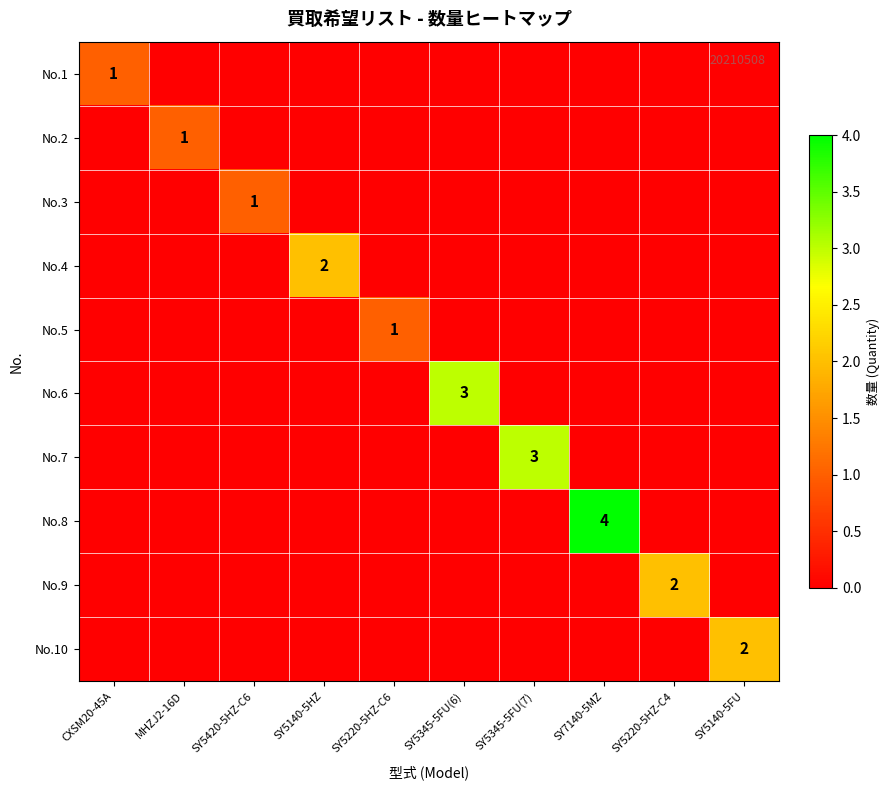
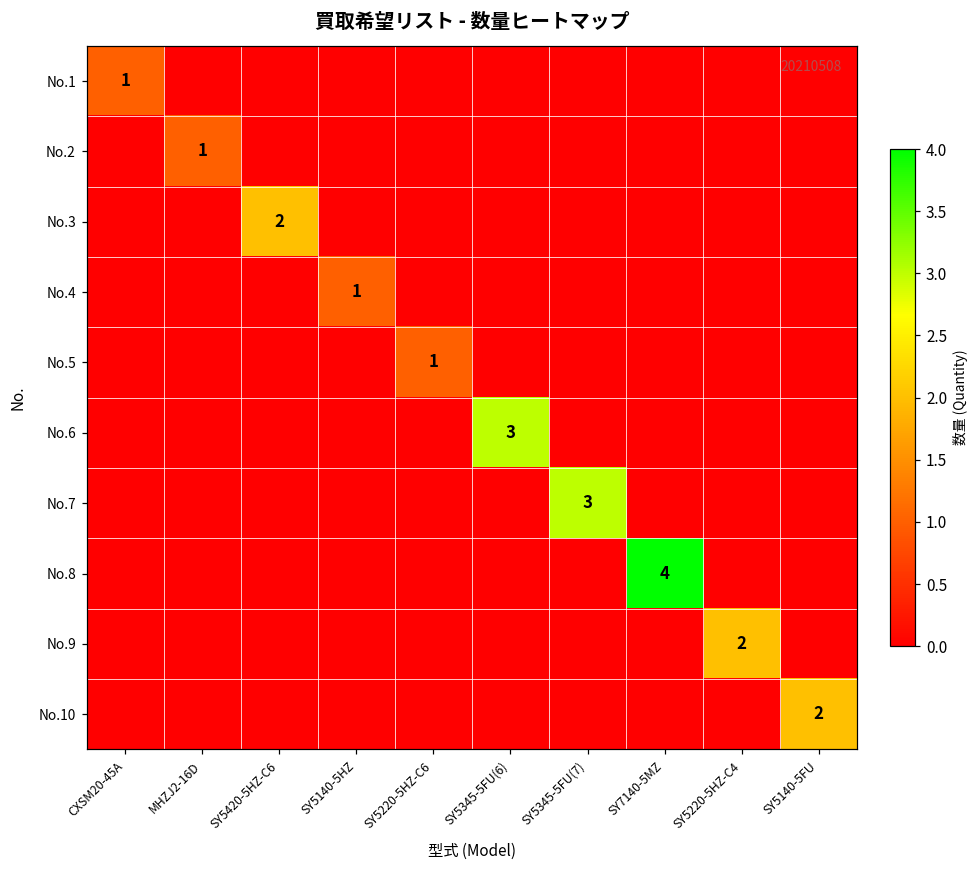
No.3, SY5420-5HZ-C6: 1 -> 2
No.4, SY5140-5HZ: 2 -> 1
